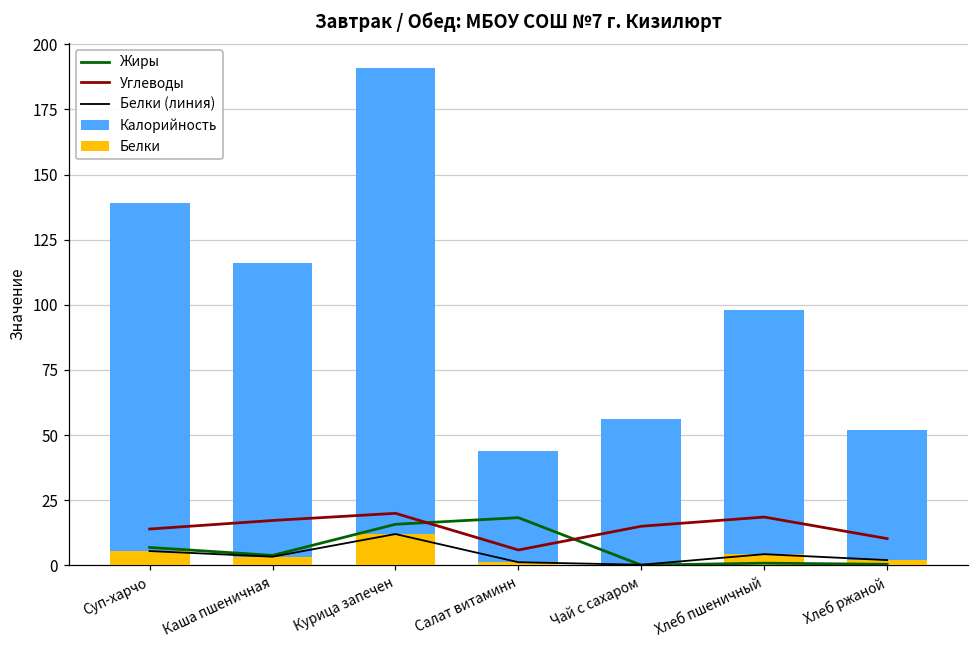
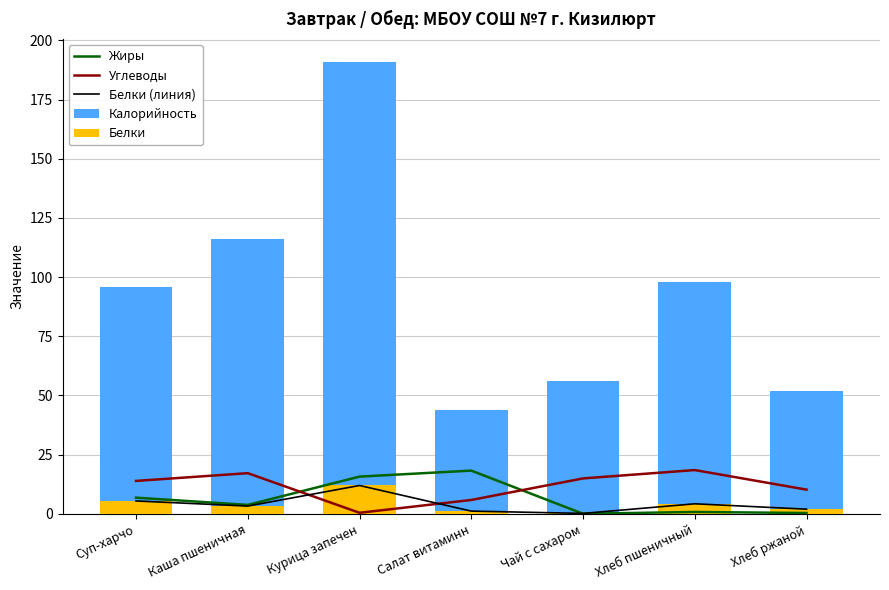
Калорийность, Суп-харчо: 139 -> 96
Углеводы, Курица запечен: 20 -> 0
